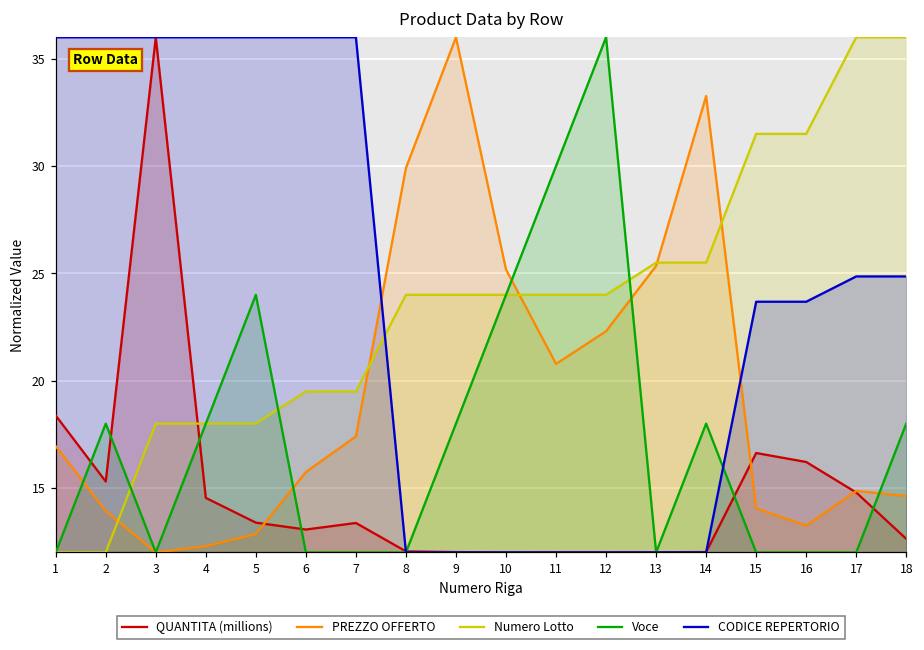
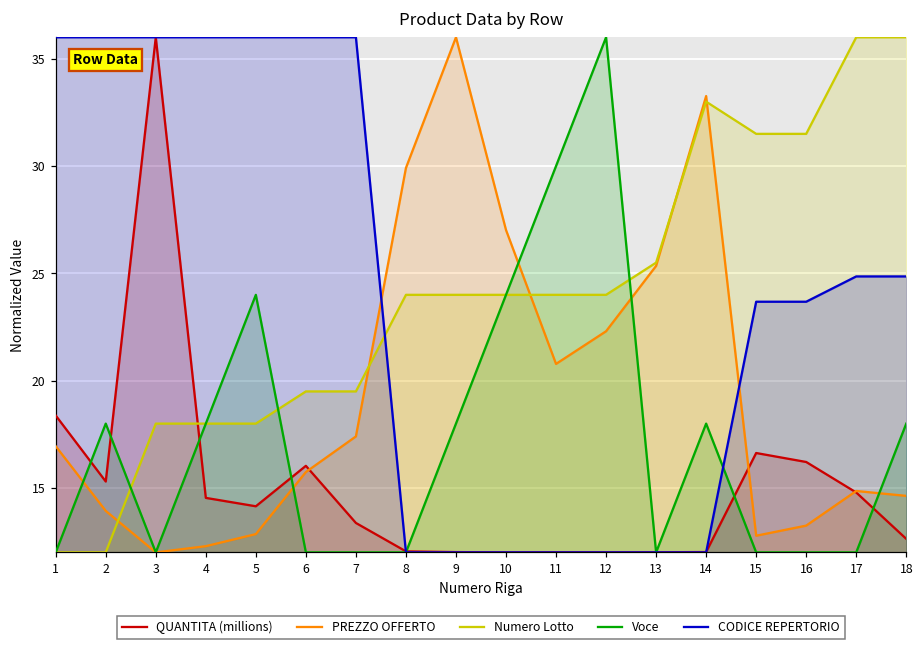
QUANTITA (millions), 5: 13.4 -> 14.1
QUANTITA (millions), 6: 13.1 -> 16.0
PREZZO OFFERTO, 10: 25.2 -> 27.0
Numero Lotto, 14: 25.5 -> 33.0
PREZZO OFFERTO, 15: 14.1 -> 12.8
